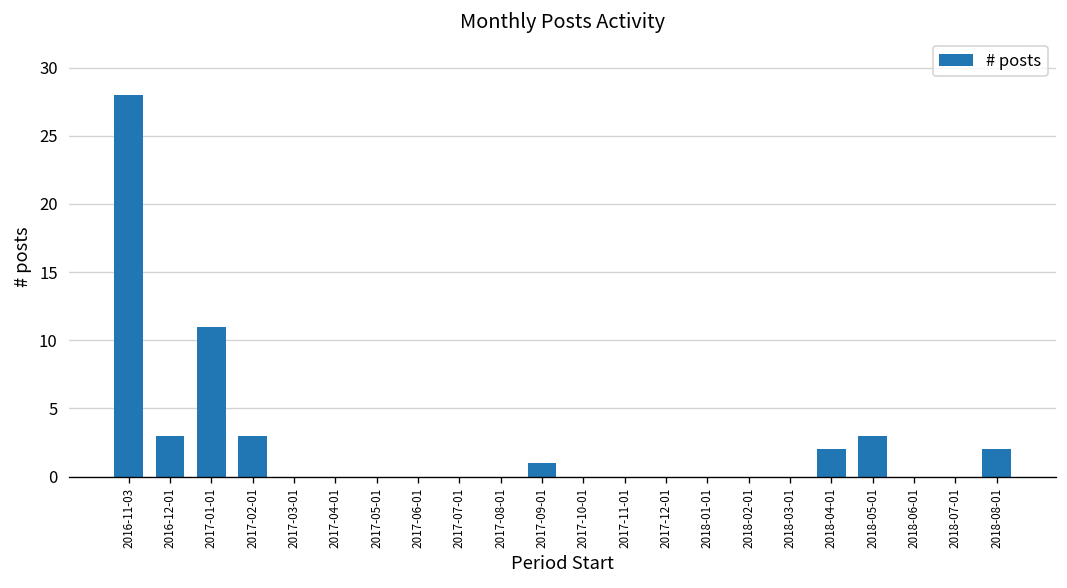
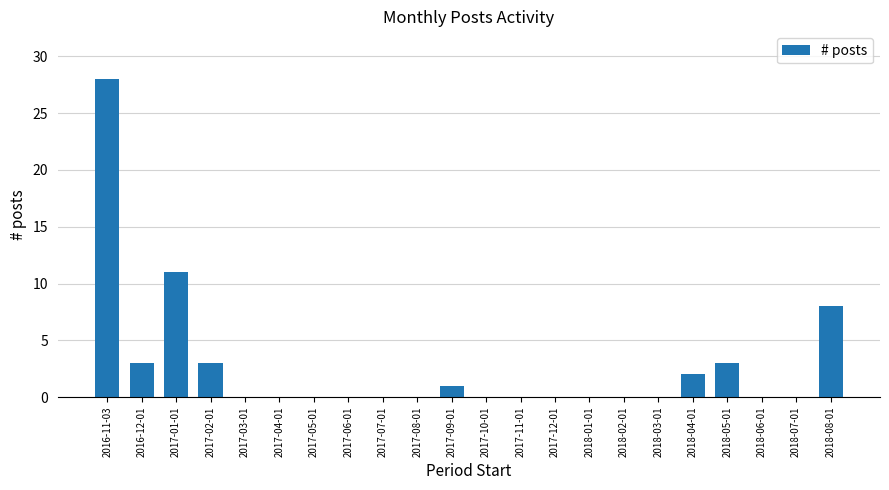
2018-08-01: 2 -> 8
